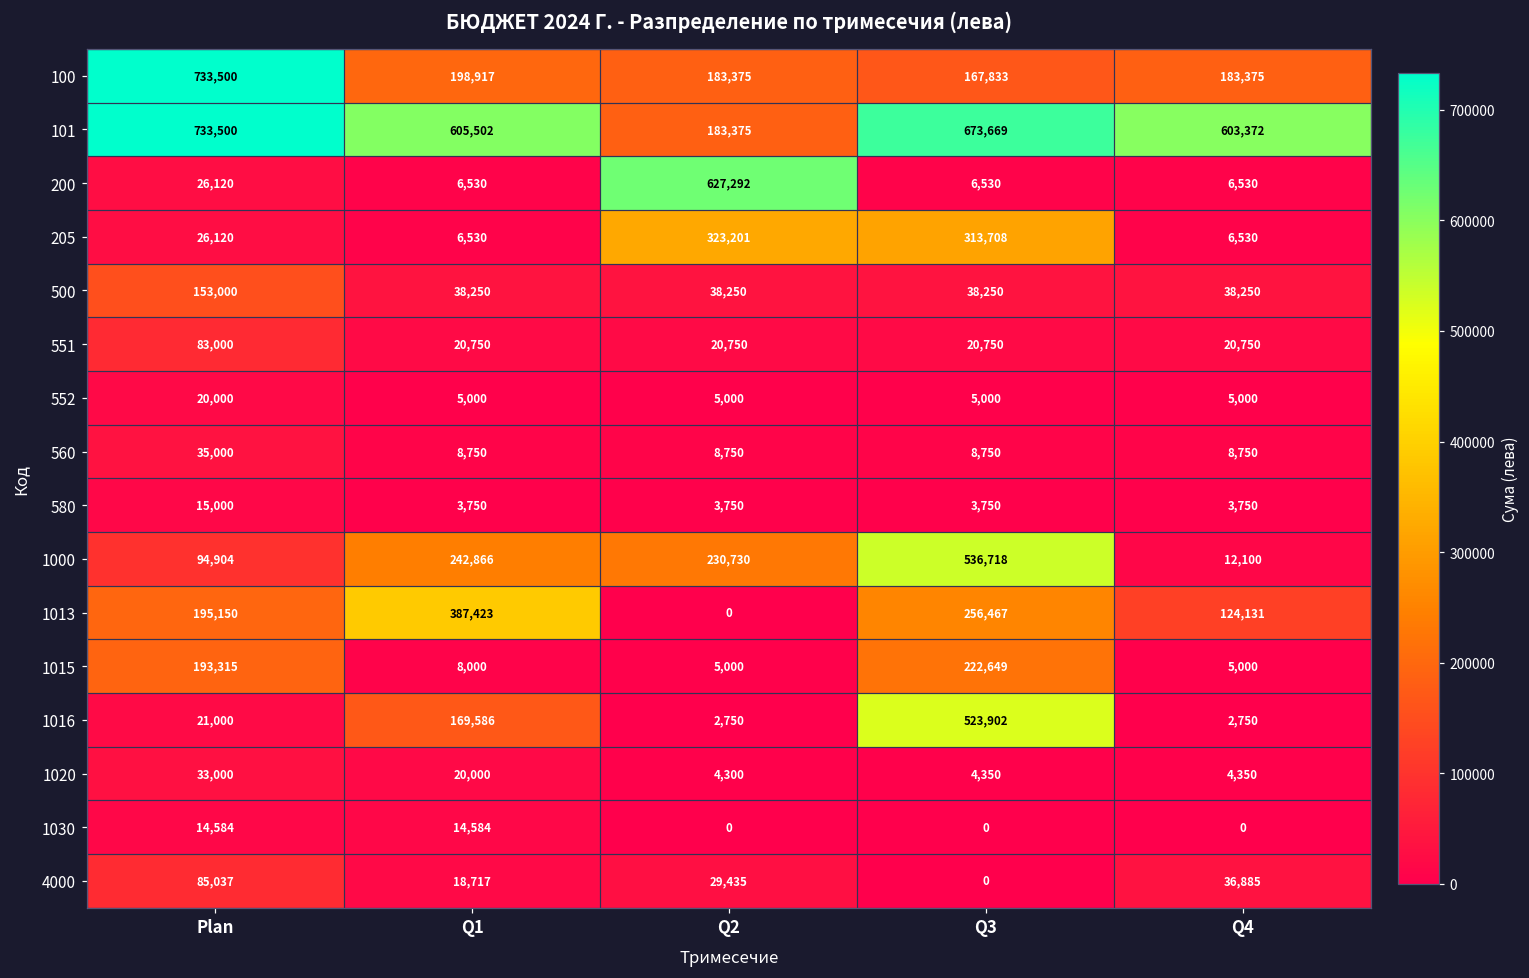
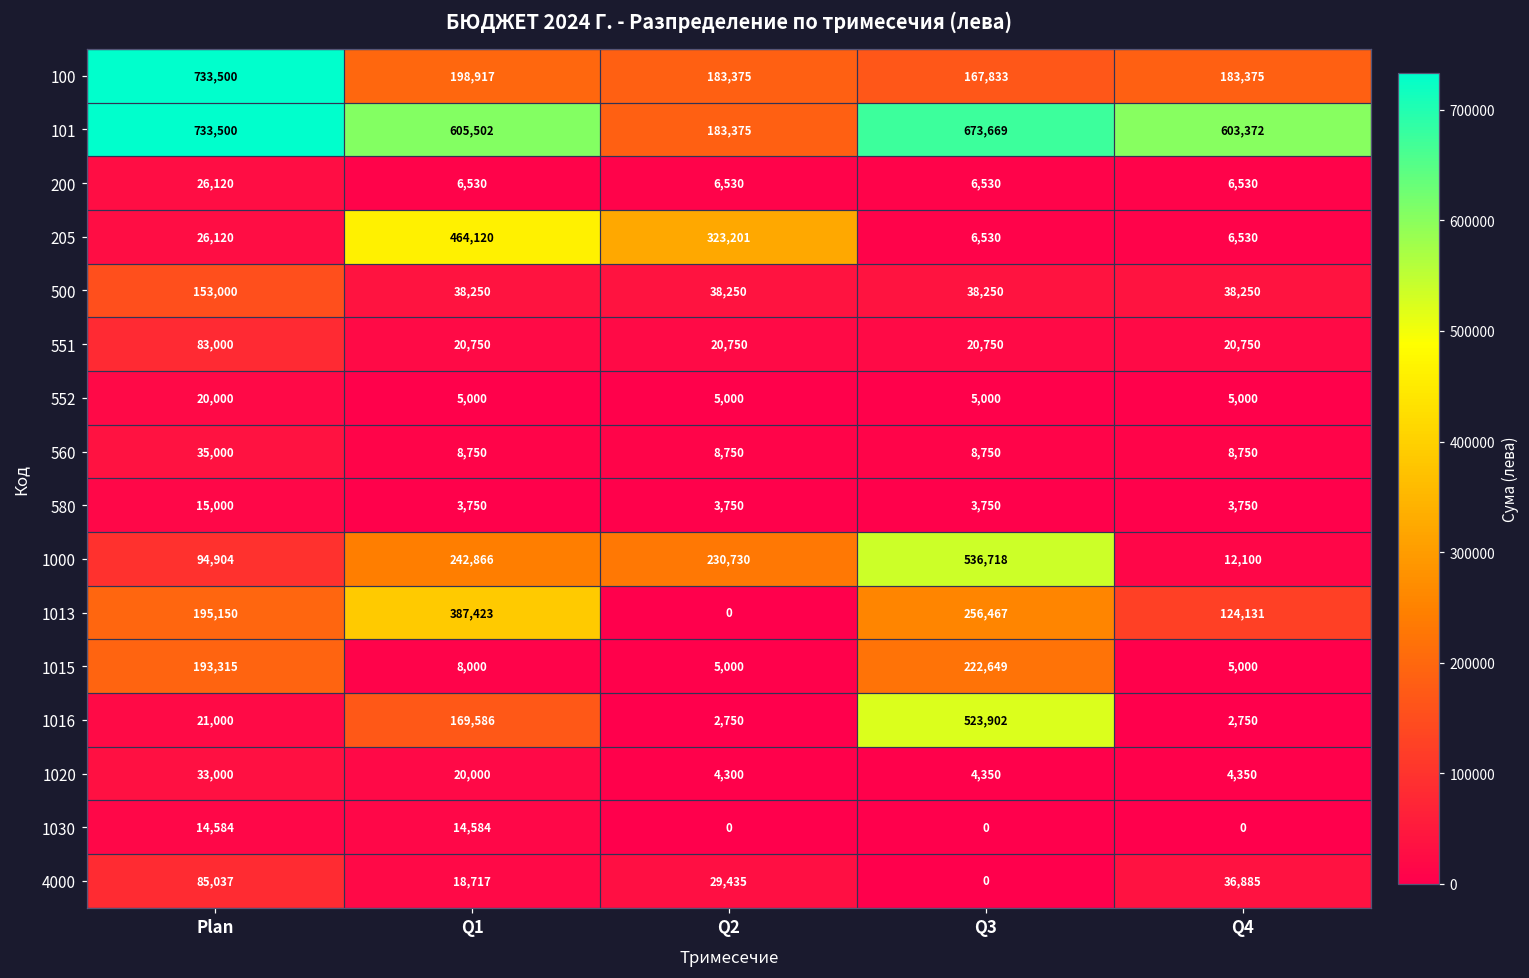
200, Q2: 627,292 -> 6,530
205, Q1: 6,530 -> 464,120
205, Q3: 313,708 -> 6,530
